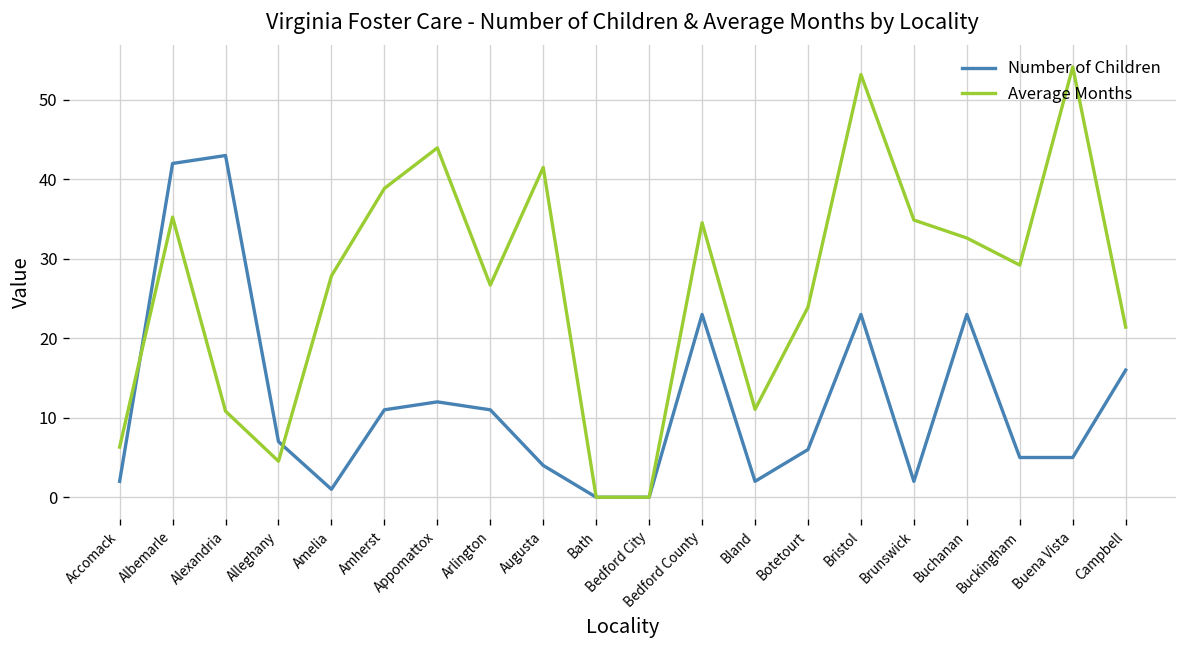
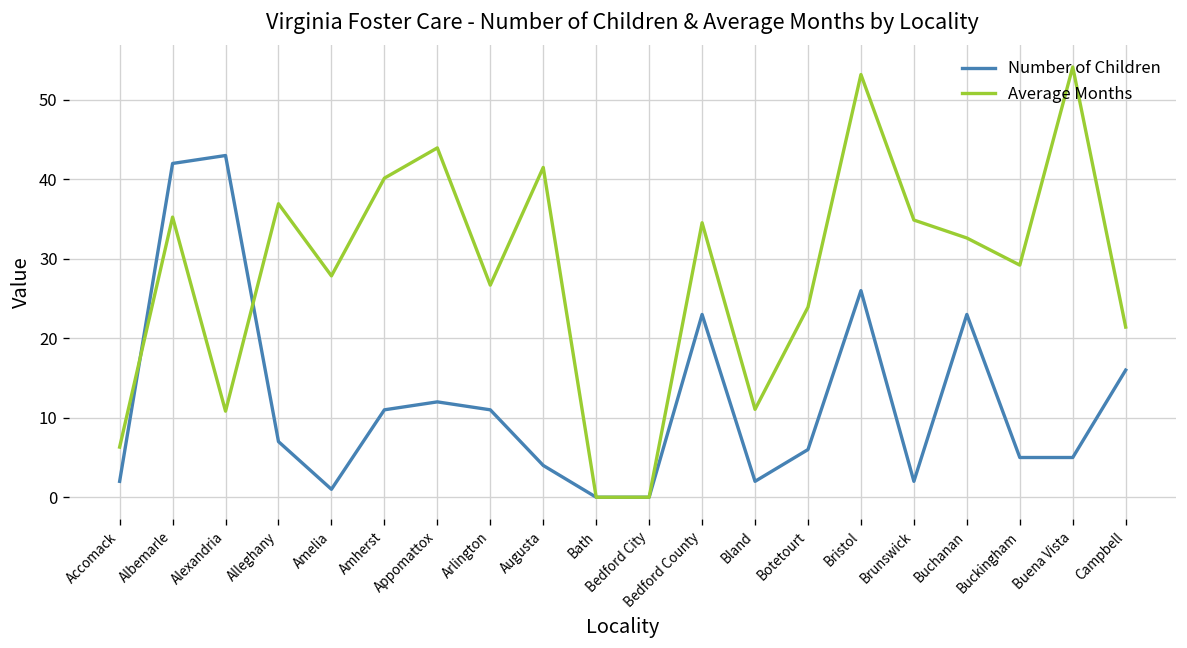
Average Months, Alleghany: 5 -> 37
Average Months, Amherst: 39 -> 40
Number of Children, Bristol: 23 -> 26
